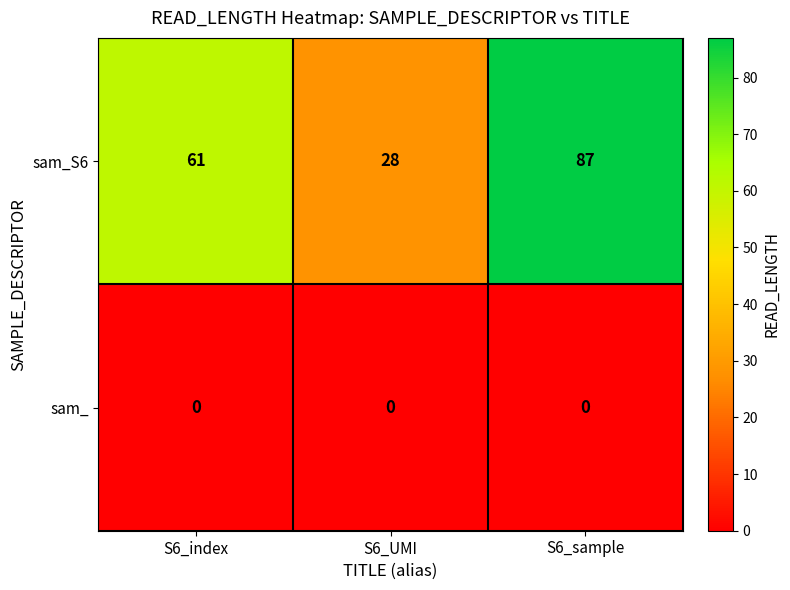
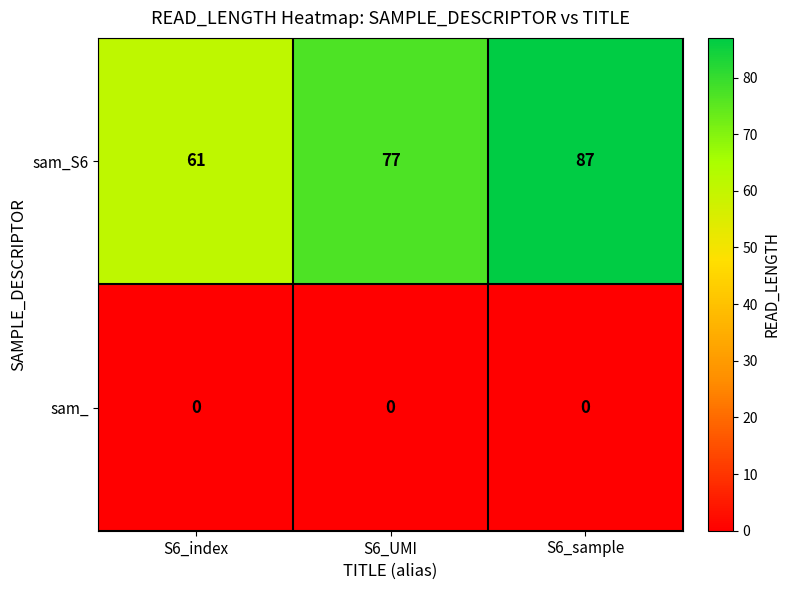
sam_S6, S6_UMI: 28 -> 77
